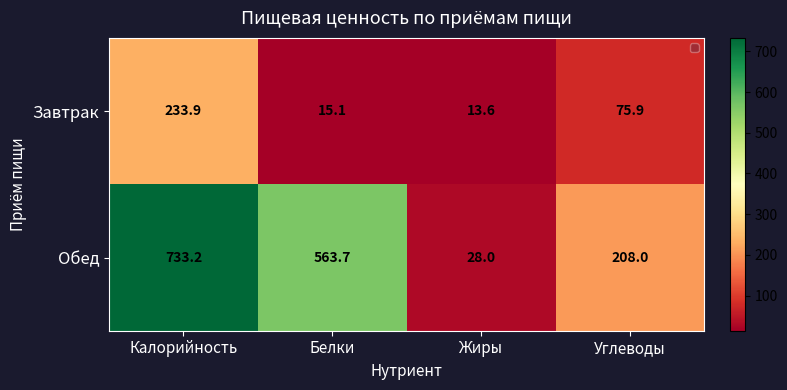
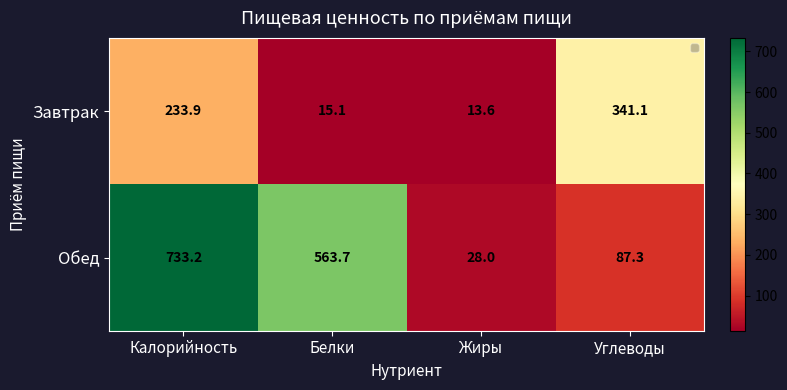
Завтрак, Углеводы: 75.9 -> 341.1
Обед, Углеводы: 208.0 -> 87.3
